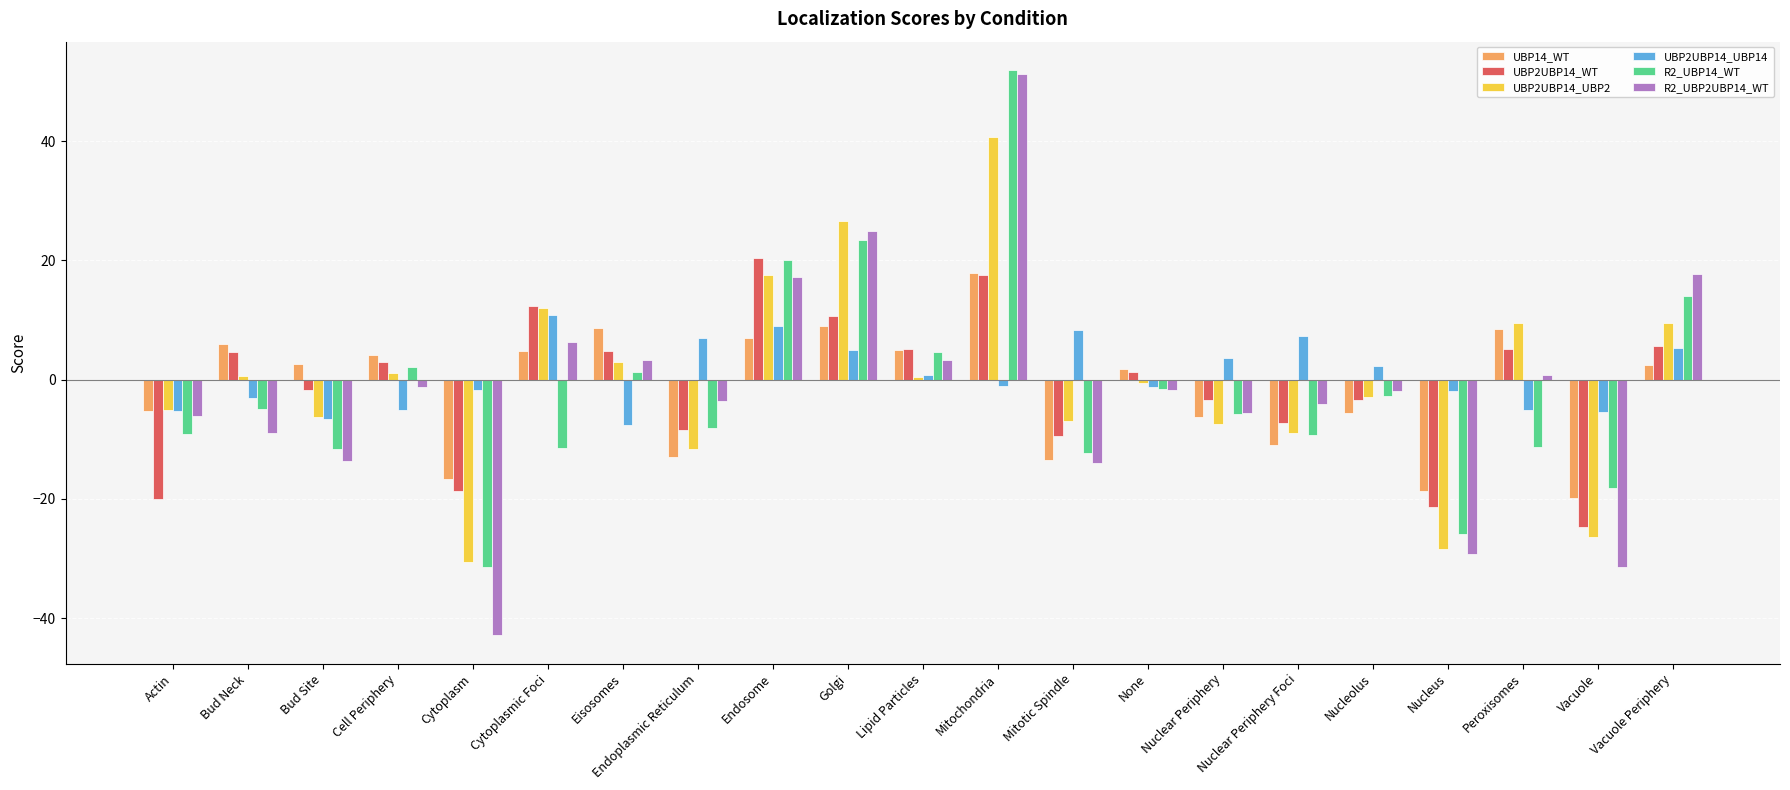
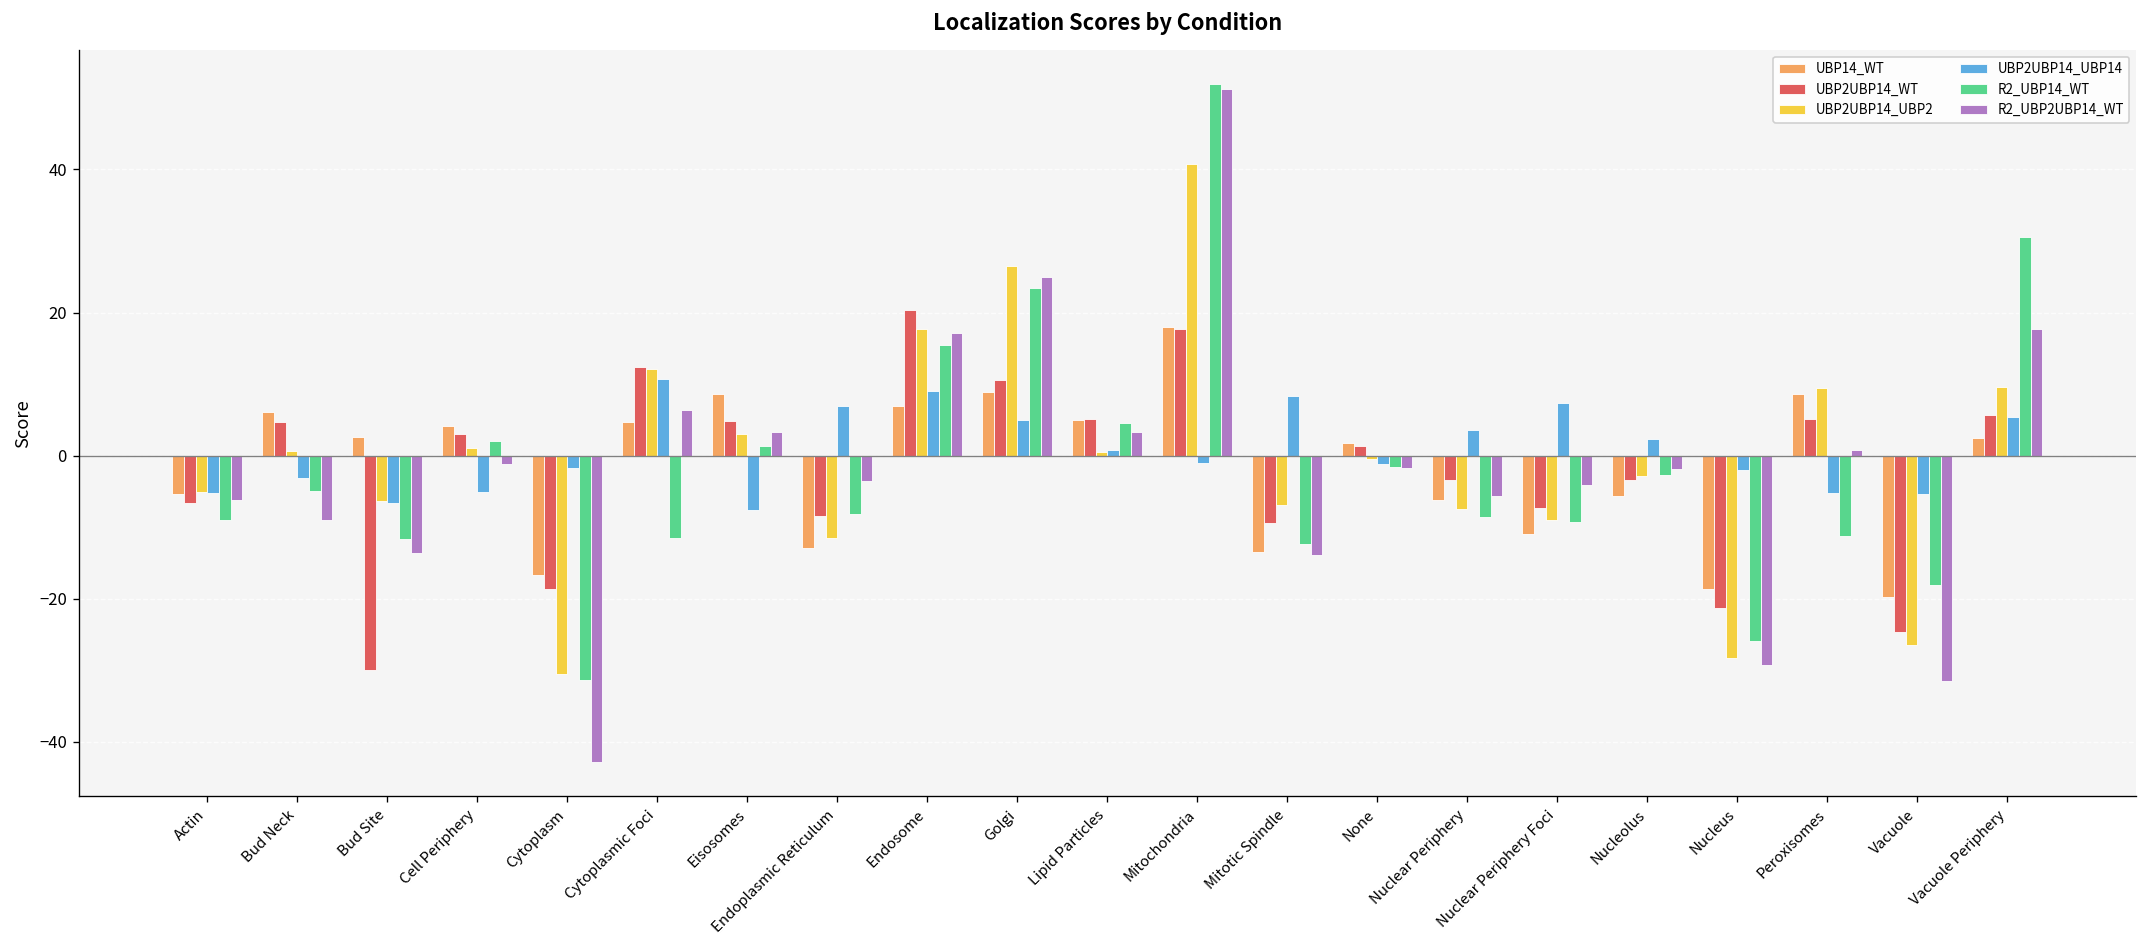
UBP2UBP14_WT, Actin: -20 -> -7
UBP2UBP14_WT, Bud Site: -2 -> -30
R2_UBP14_WT, Endosome: 20 -> 16
R2_UBP14_WT, Nuclear Periphery: -6 -> -9
R2_UBP14_WT, Vacuole Periphery: 14 -> 31
